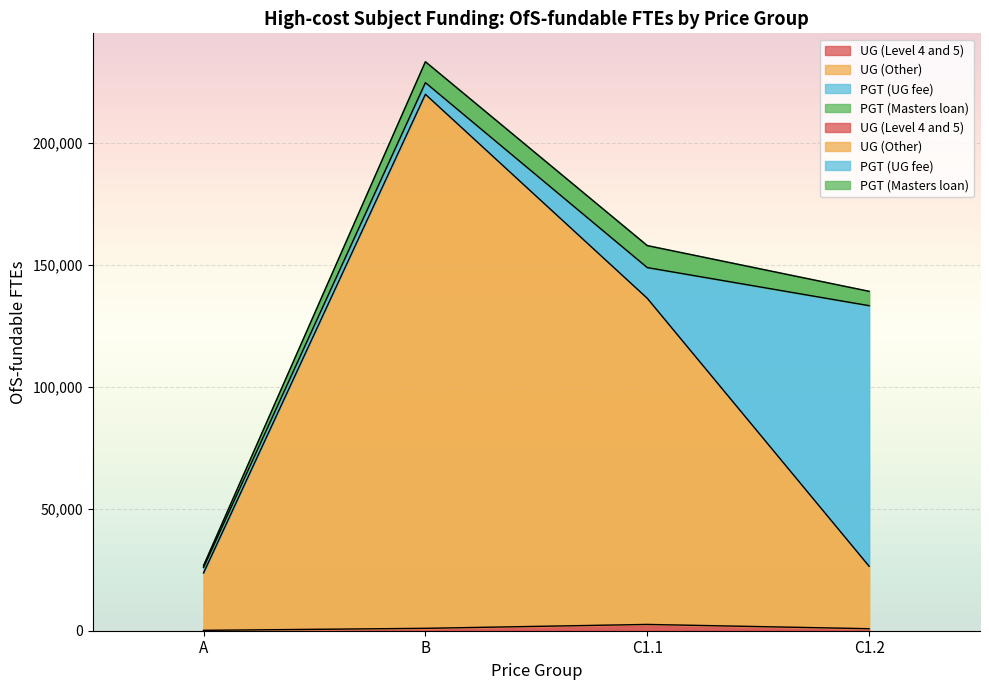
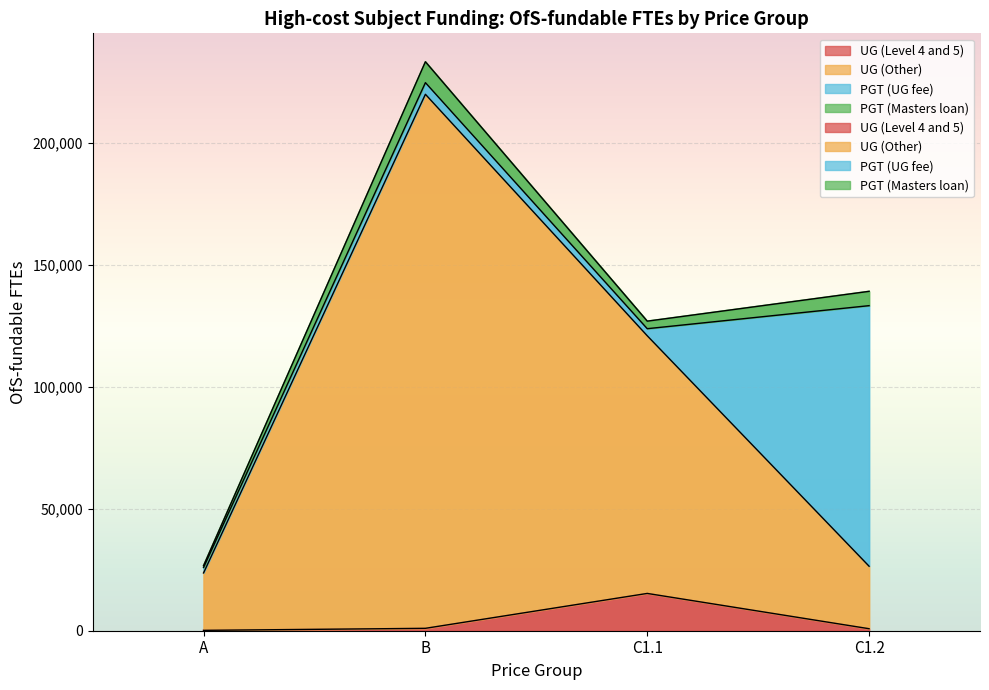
UG (Level 4 and 5), C1.1: 3,000 -> 15,000
UG (Other), C1.1: 134,000 -> 106,000
PGT (UG fee), C1.1: 13,000 -> 3,000
PGT (Masters loan), C1.1: 9,000 -> 3,000
